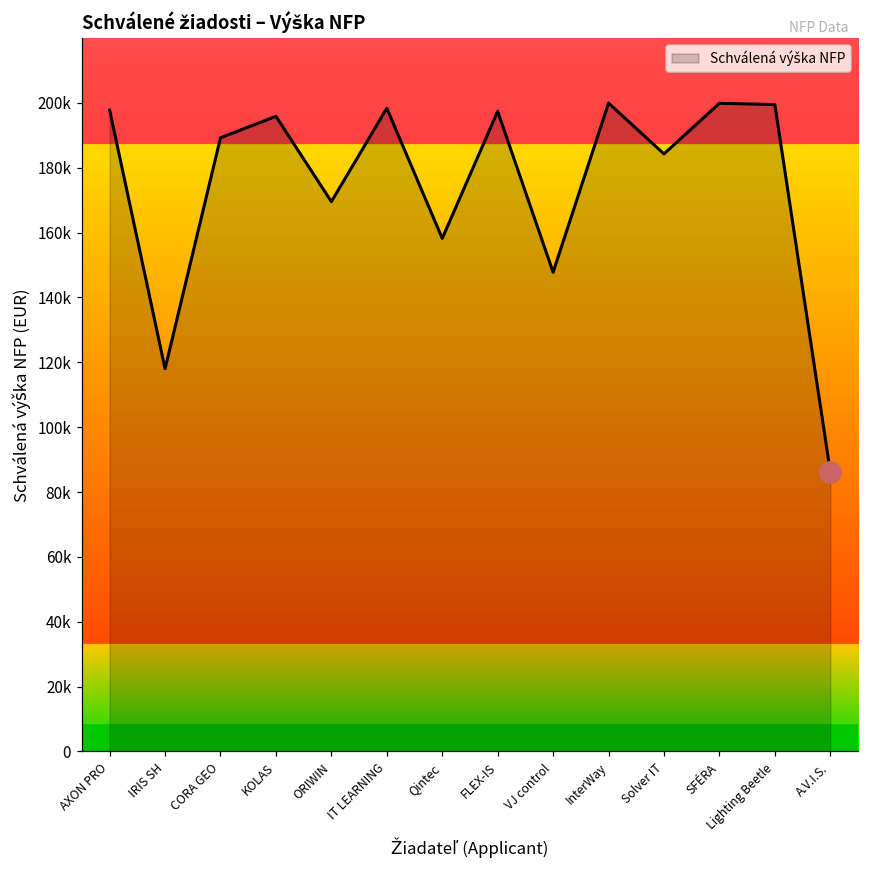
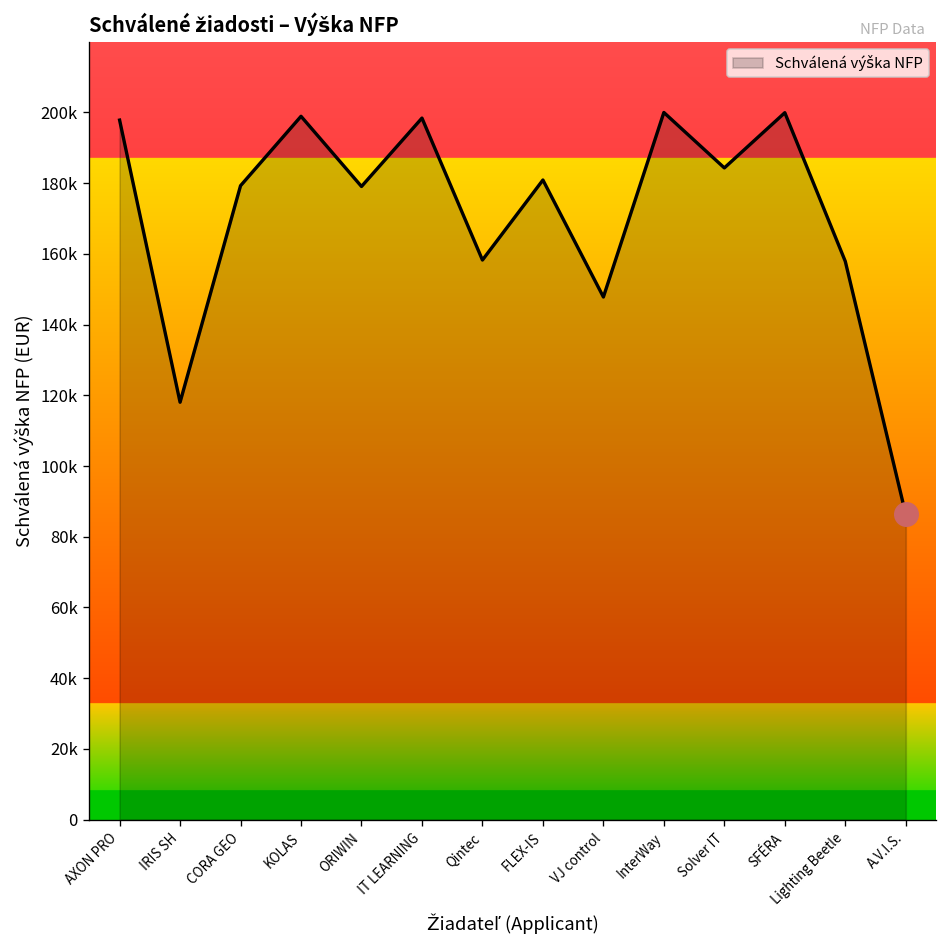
Schválená výška NFP, CORA GEO: 189000 -> 179000
Schválená výška NFP, KOLAS: 196000 -> 199000
Schválená výška NFP, ORIWIN: 170000 -> 179000
Schválená výška NFP, FLEX-IS: 197000 -> 181000
Schválená výška NFP, Lighting Beetle: 200000 -> 158000
